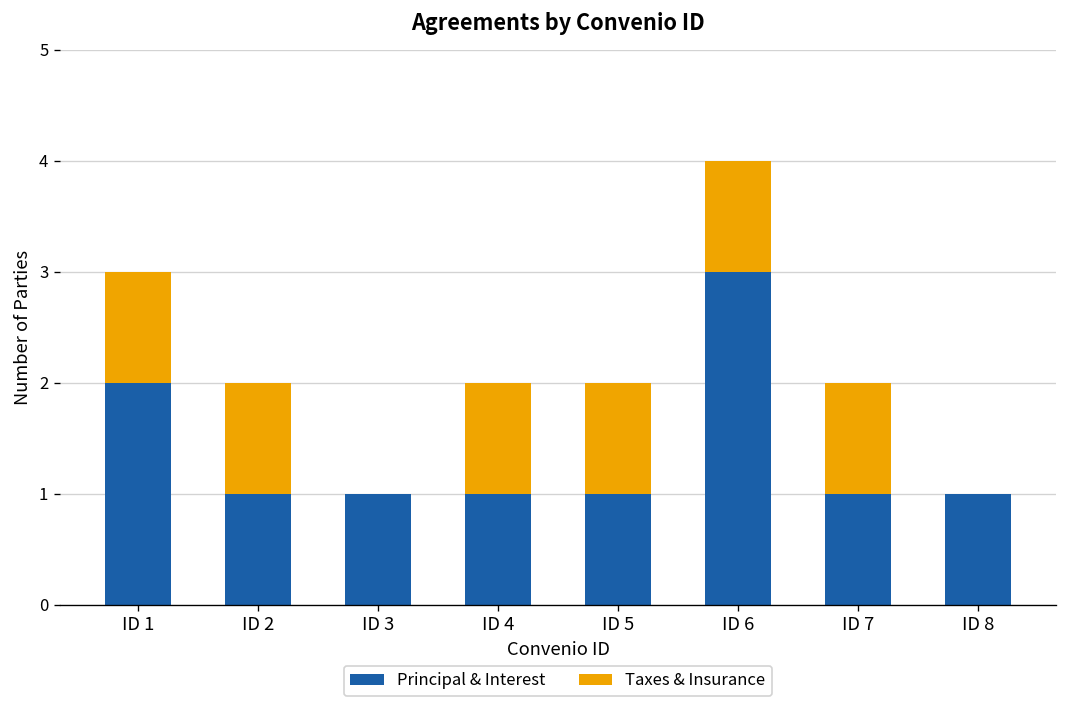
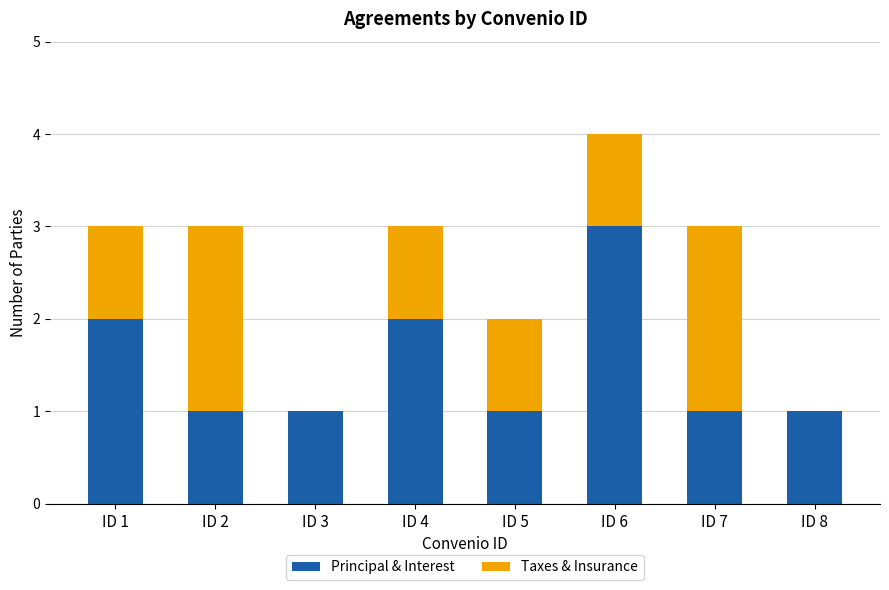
Taxes & Insurance, ID 2: 1 -> 2
Principal & Interest, ID 4: 1 -> 2
Taxes & Insurance, ID 7: 1 -> 2
